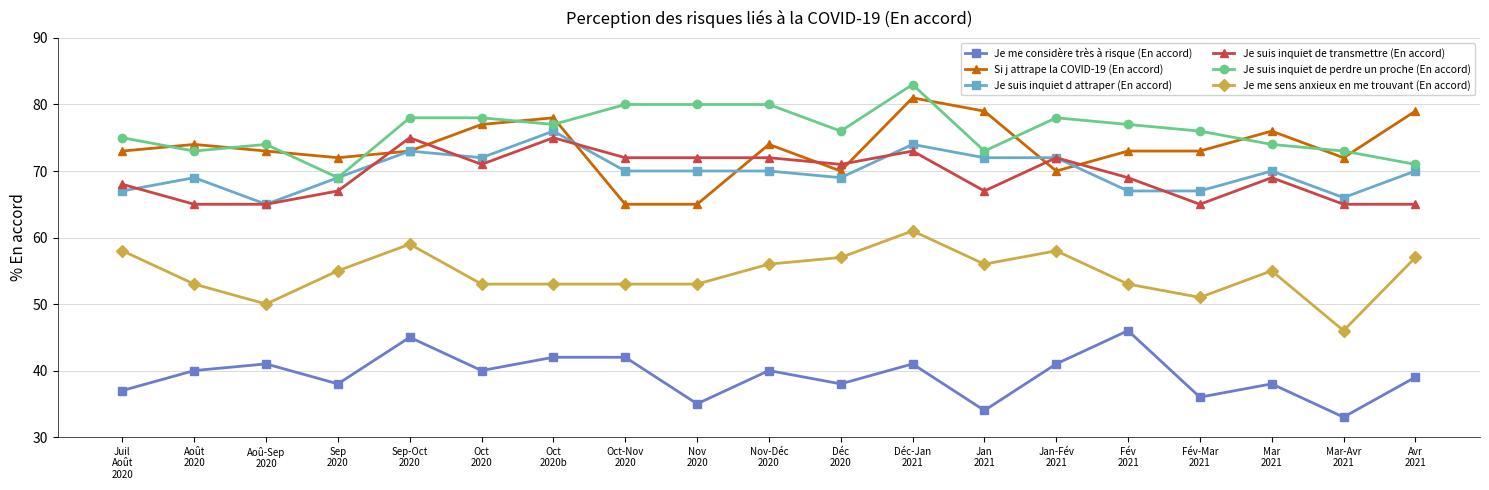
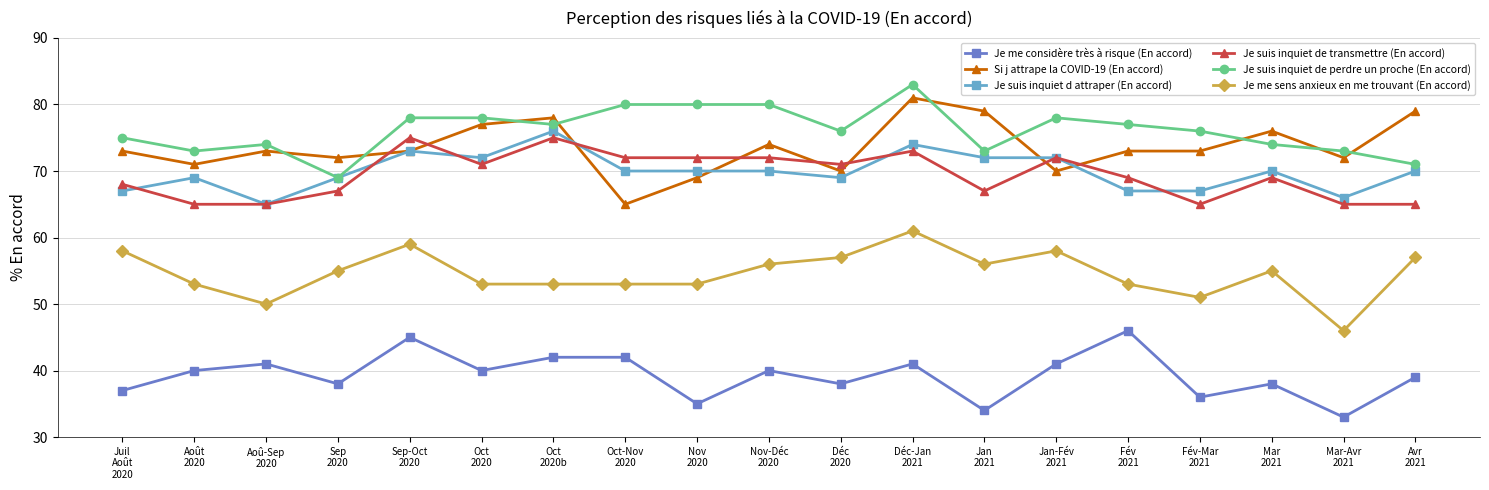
Si j attrape la COVID-19 (En accord), Août 2020: 74 -> 71
Si j attrape la COVID-19 (En accord), Nov 2020: 65 -> 69
